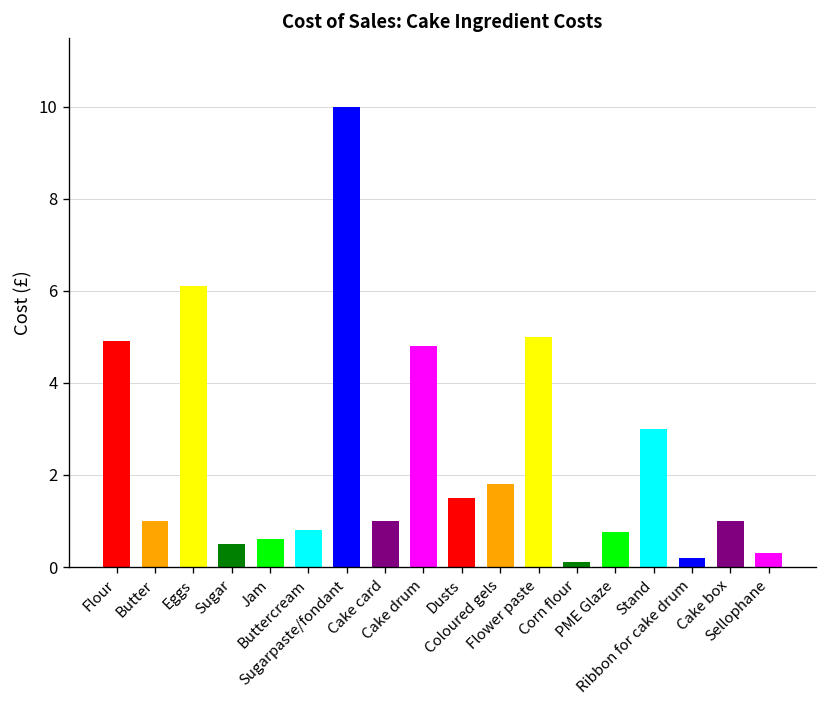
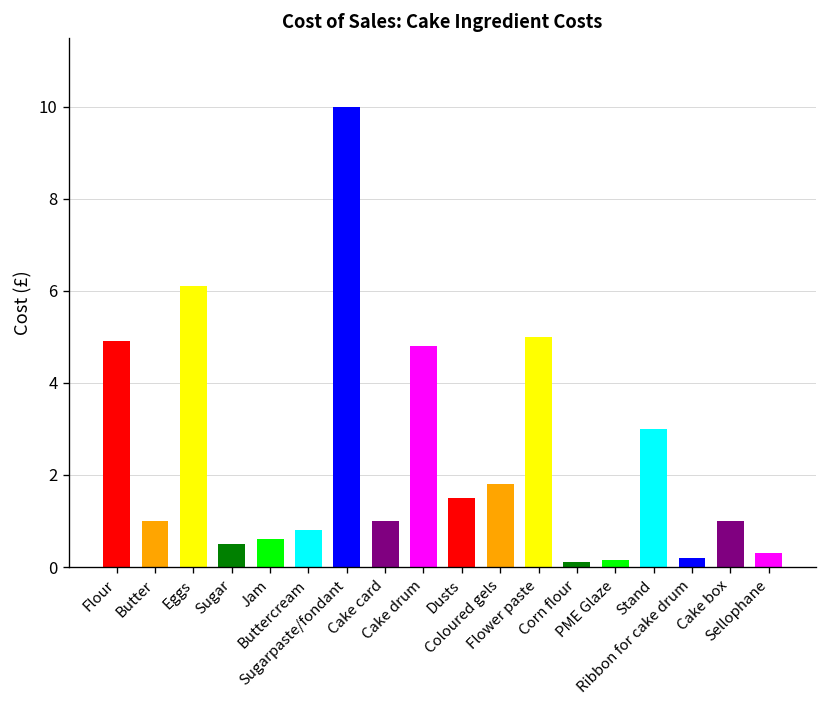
PME Glaze: 0.8 -> 0.2
